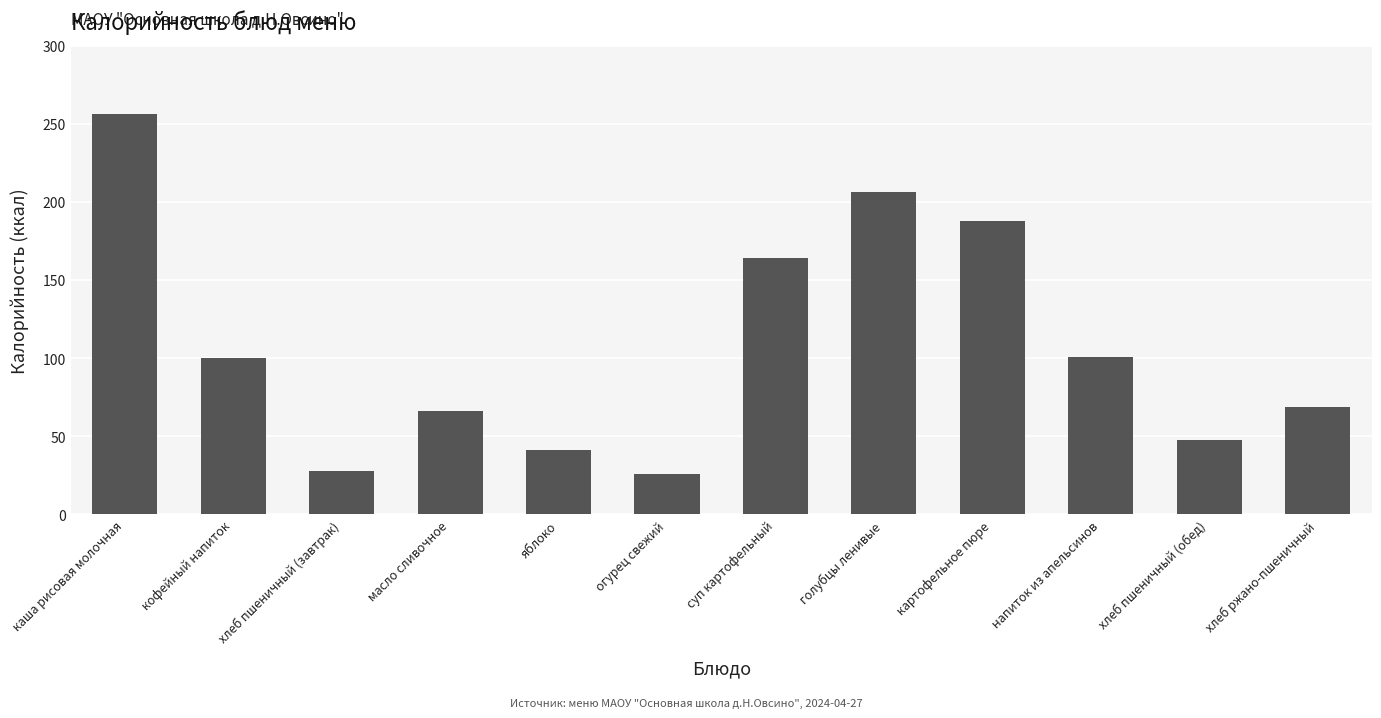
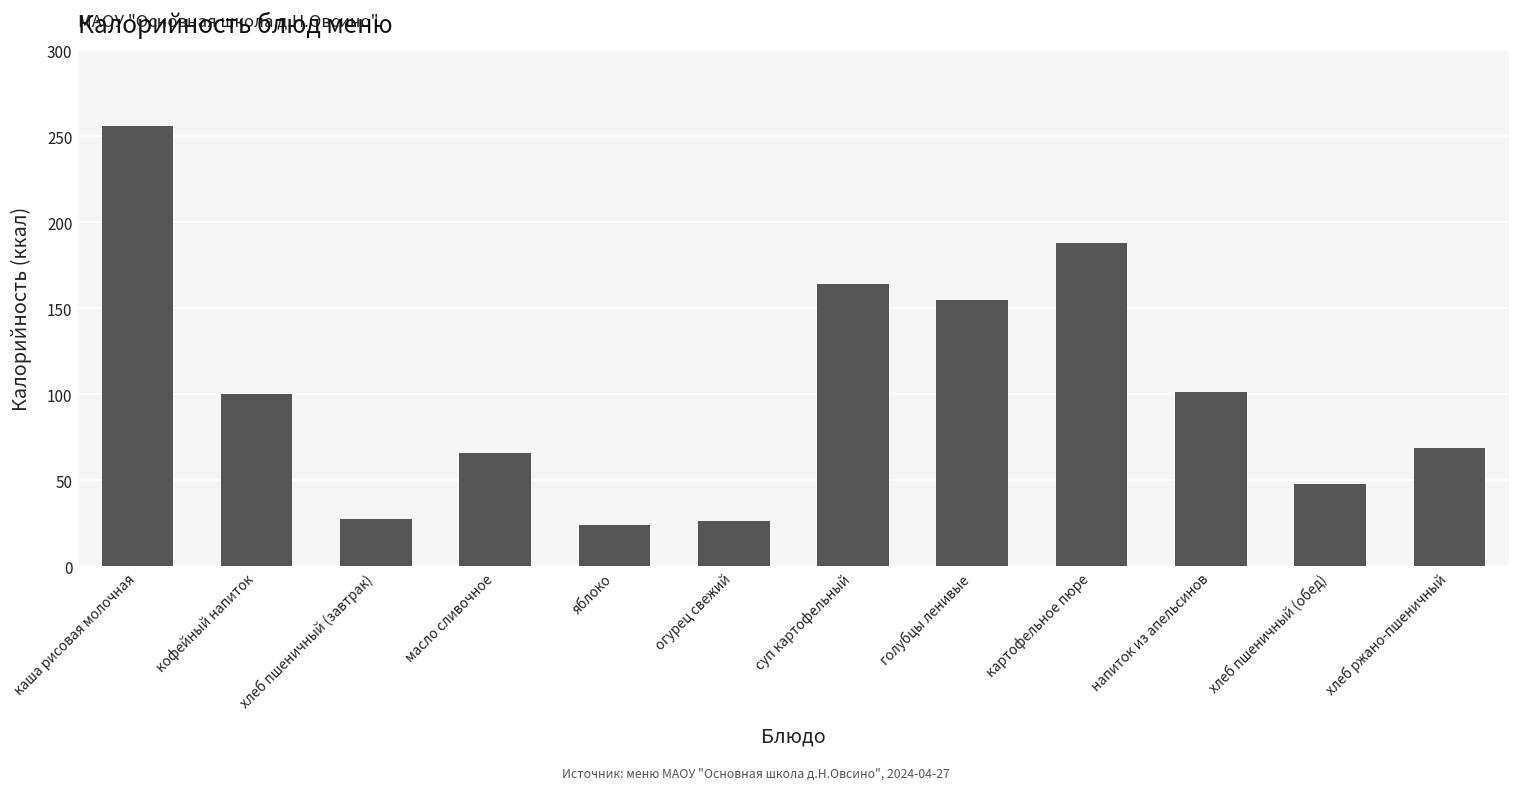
яблоко: 41 -> 24
голубцы ленивые: 206 -> 155
